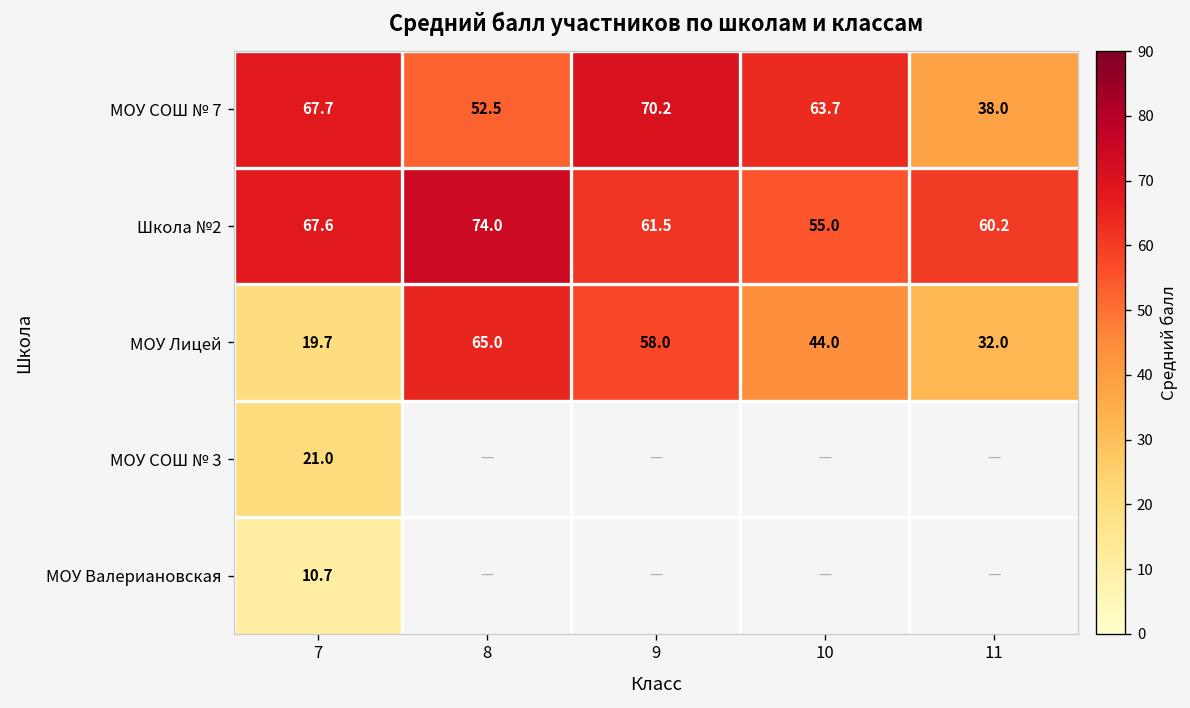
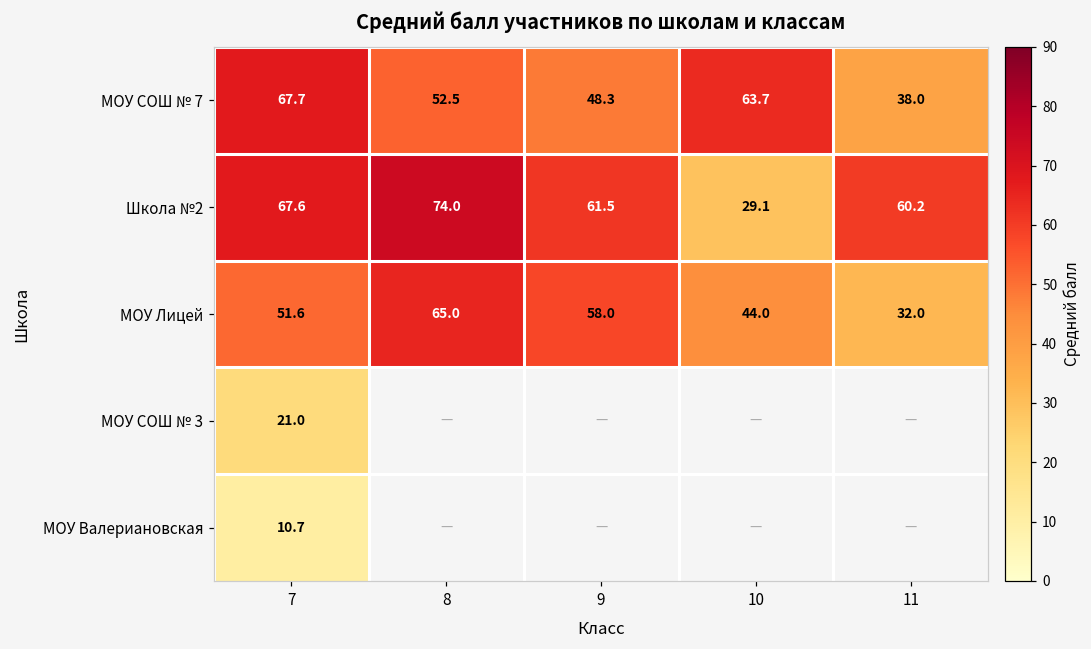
МОУ СОШ № 7, 9: 70.2 -> 48.3
Школа №2, 10: 55.0 -> 29.1
МОУ Лицей, 7: 19.7 -> 51.6
